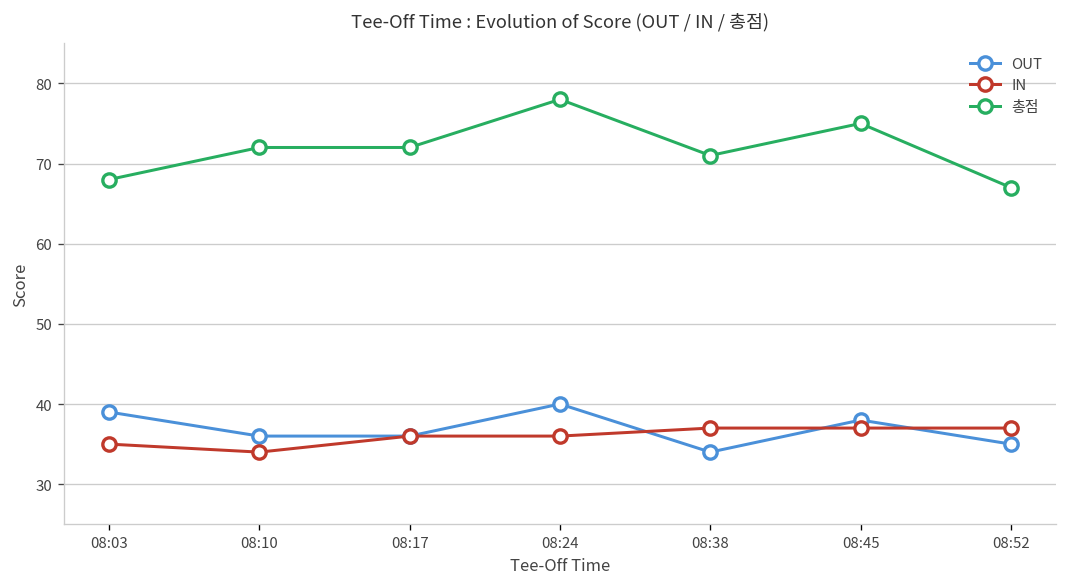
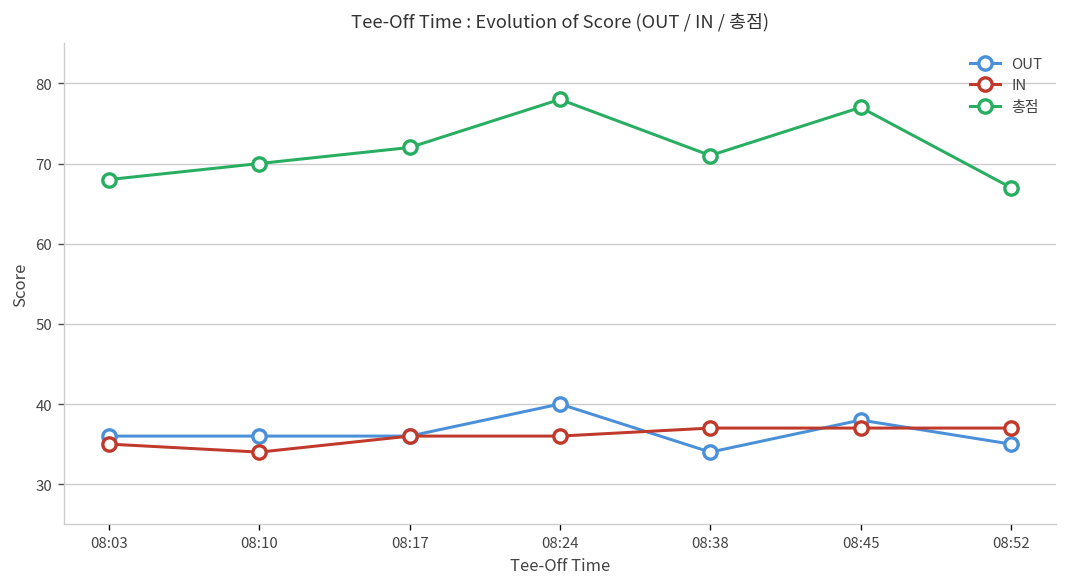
OUT, 08:03: 39 -> 36
총점, 08:10: 72 -> 70
총점, 08:45: 75 -> 77
